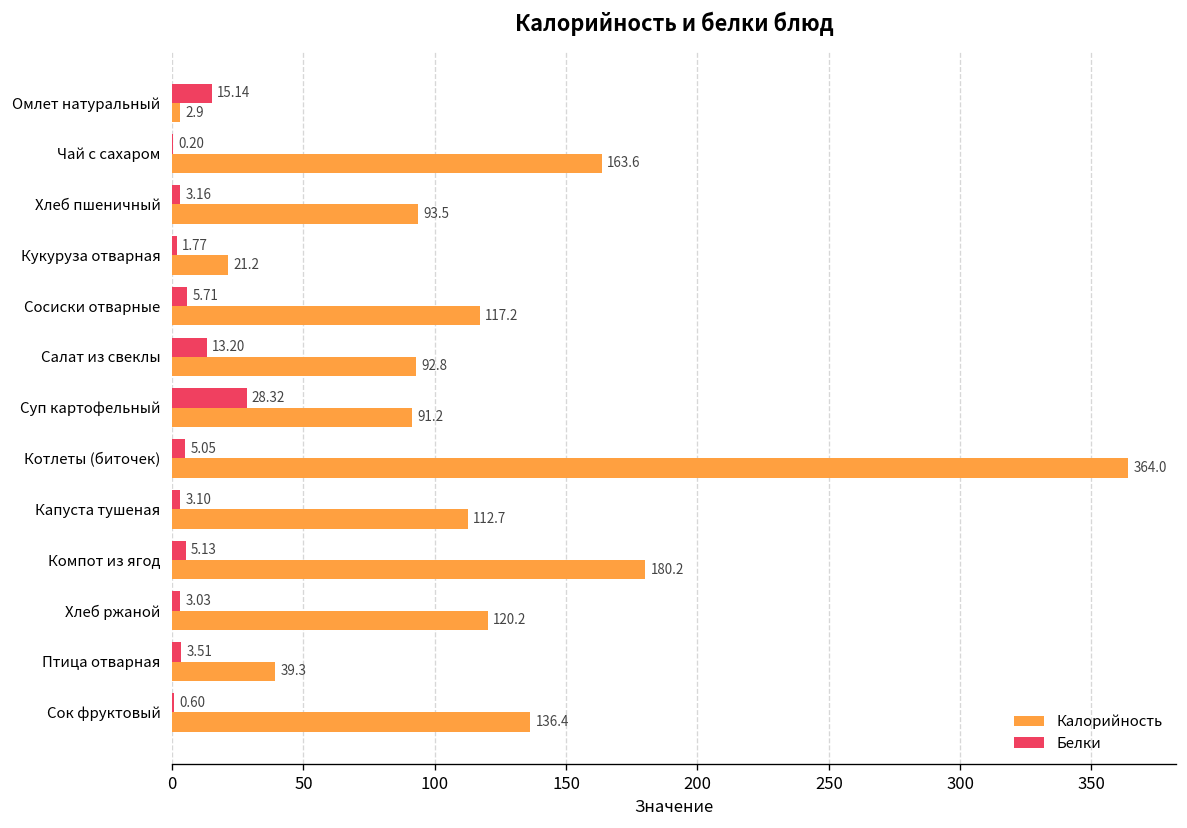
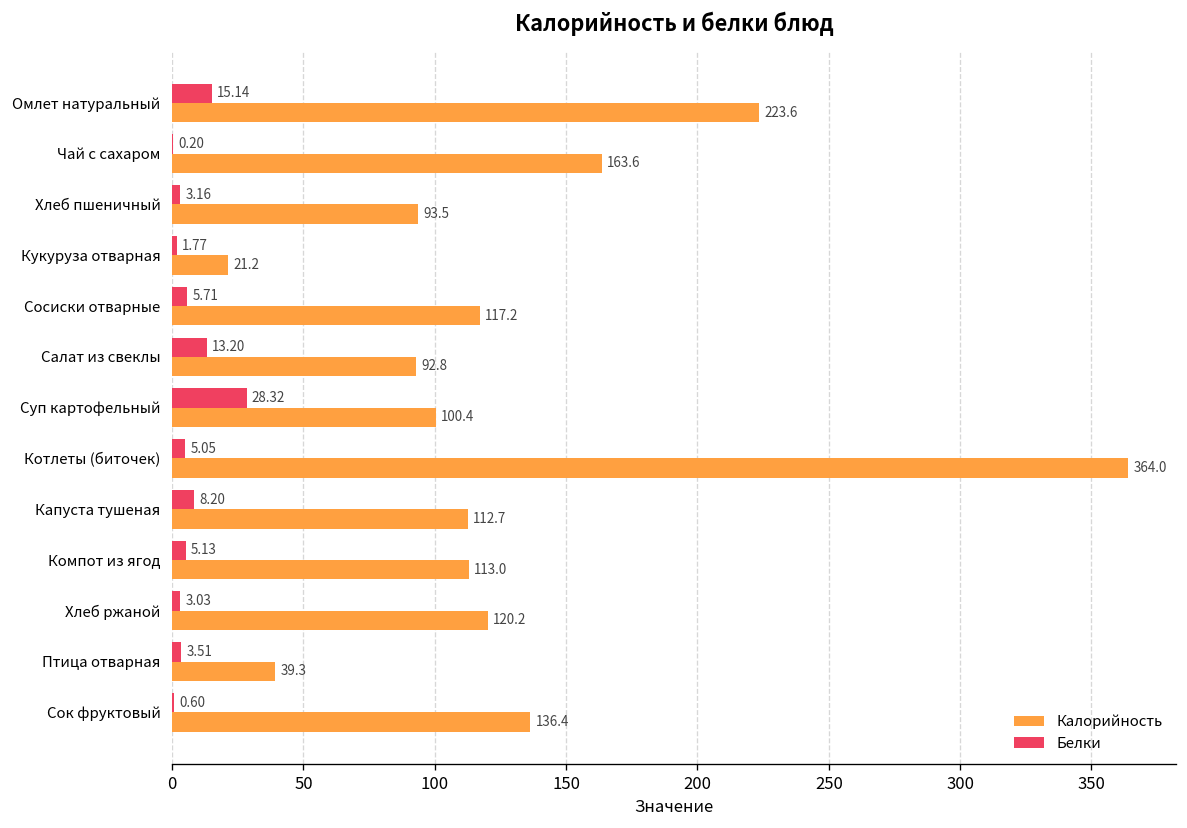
Калорийность, Омлет натуральный: 2.9 -> 223.6
Калорийность, Суп картофельный: 91.2 -> 100.4
Белки, Капуста тушеная: 3.10 -> 8.20
Калорийность, Компот из ягод: 180.2 -> 113.0
